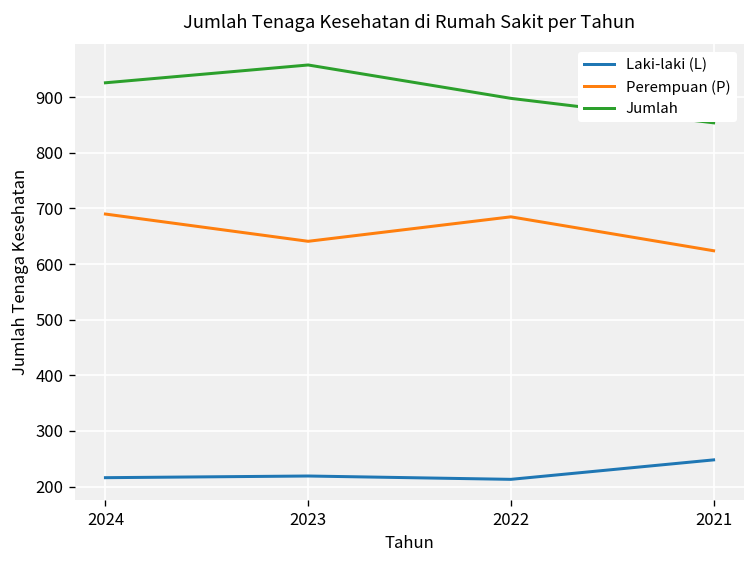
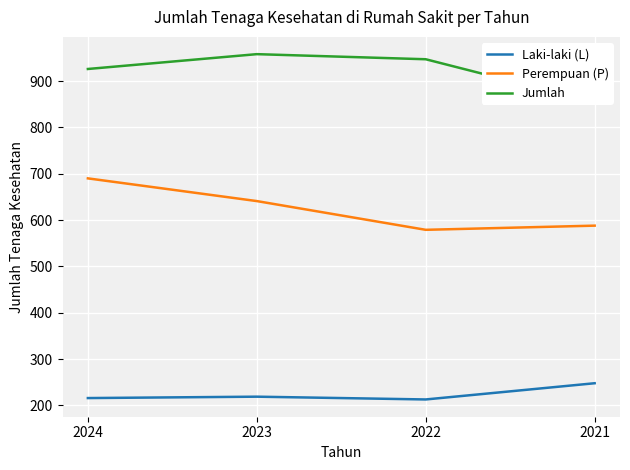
Perempuan (P), 2022: 690 -> 580
Jumlah, 2022: 900 -> 950
Perempuan (P), 2021: 620 -> 590
